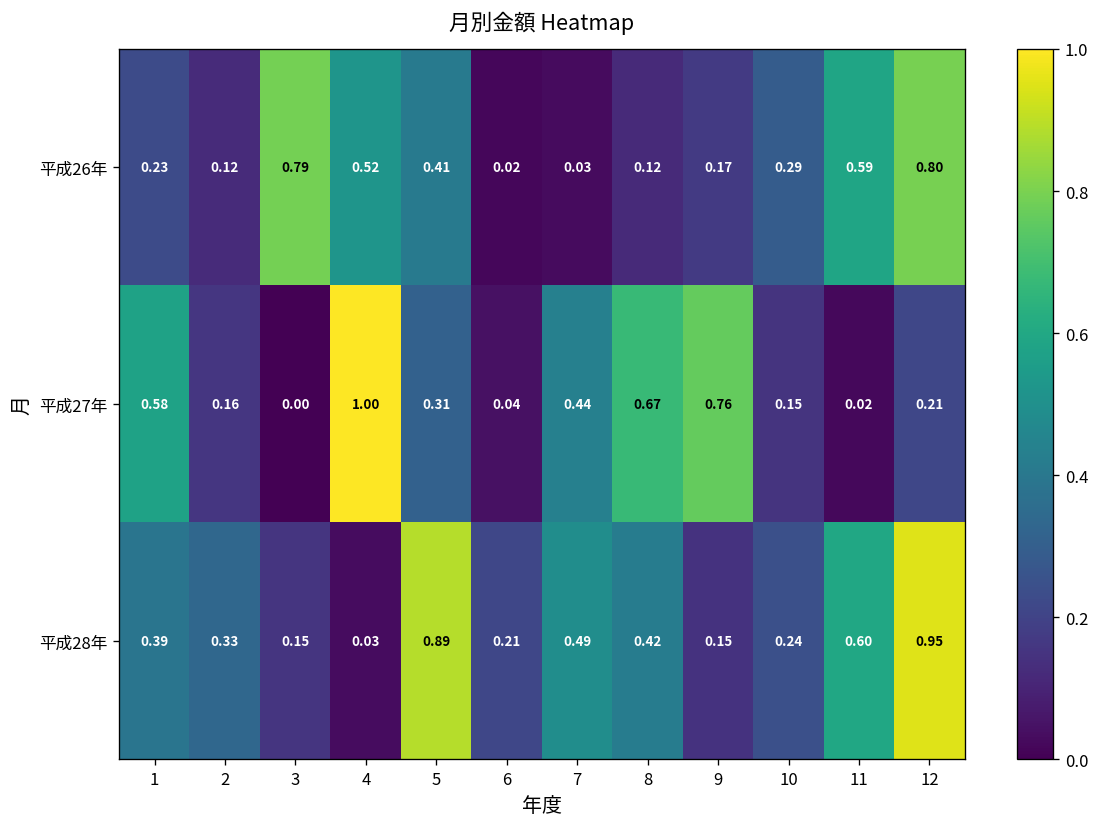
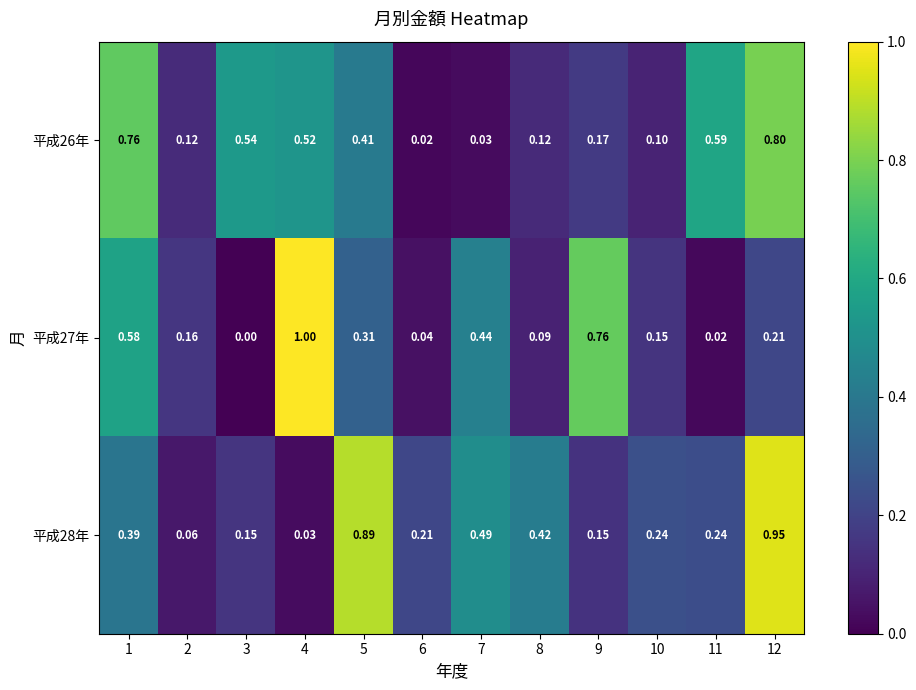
平成26年, 1: 0.23 -> 0.76
平成26年, 3: 0.79 -> 0.54
平成26年, 10: 0.29 -> 0.10
平成27年, 8: 0.67 -> 0.09
平成28年, 2: 0.33 -> 0.06
平成28年, 11: 0.60 -> 0.24
